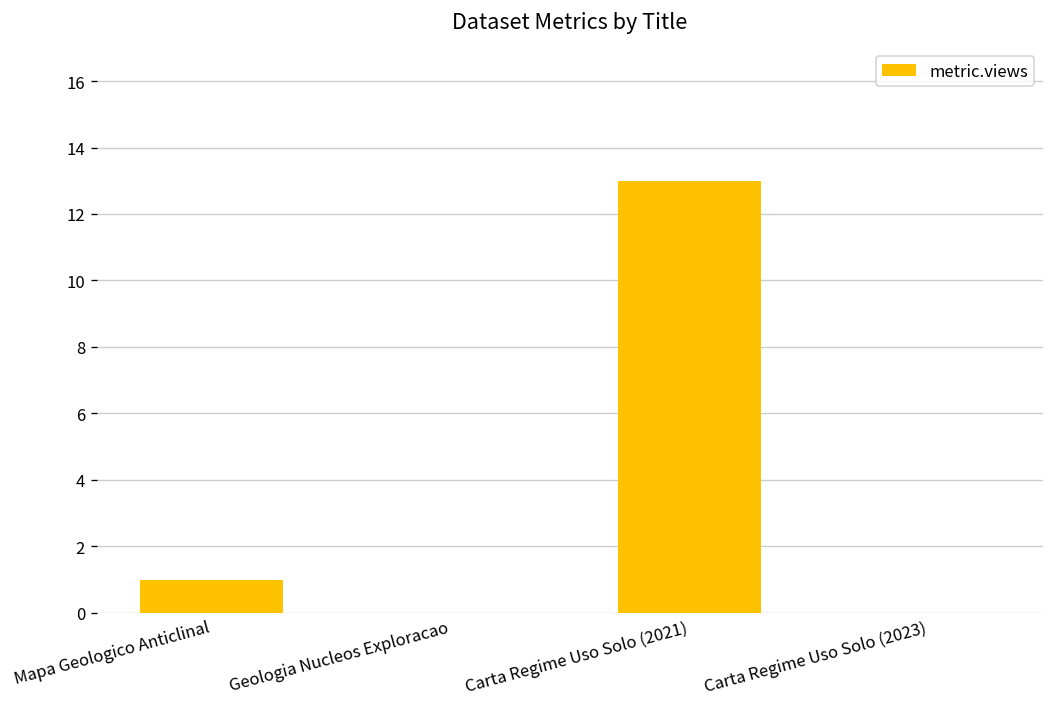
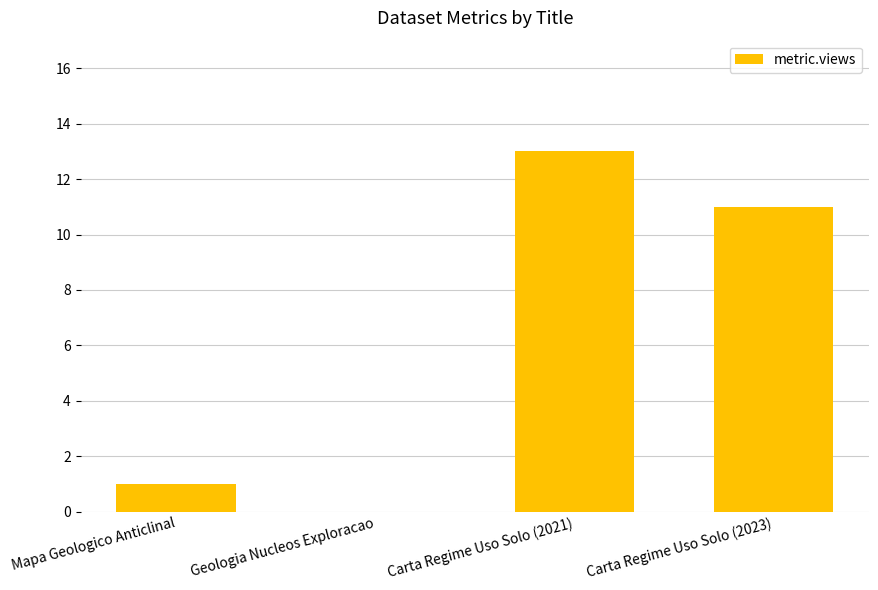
Carta Regime Uso Solo (2023): 0 -> 11
